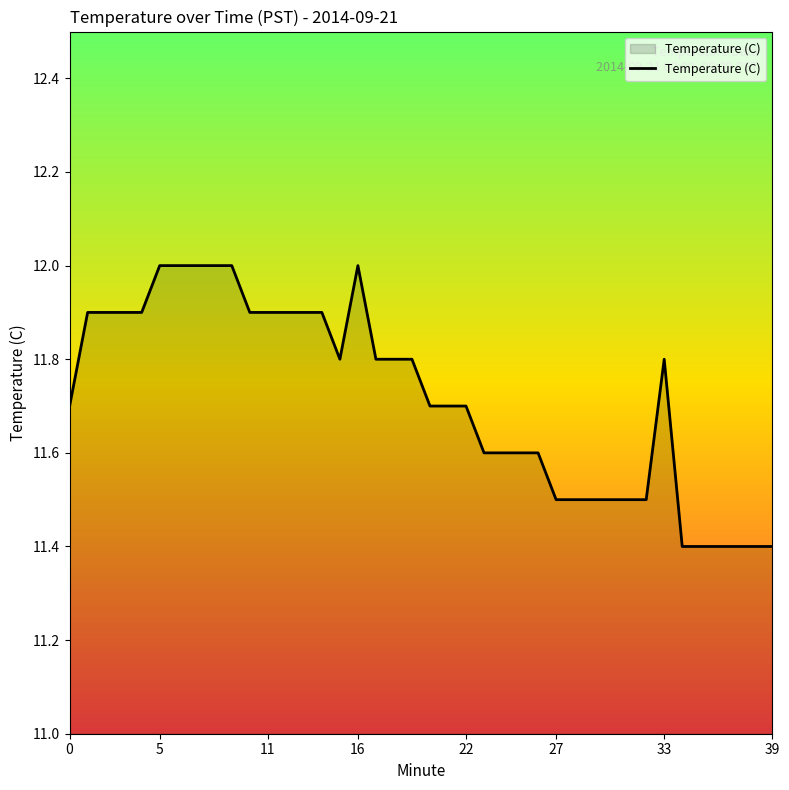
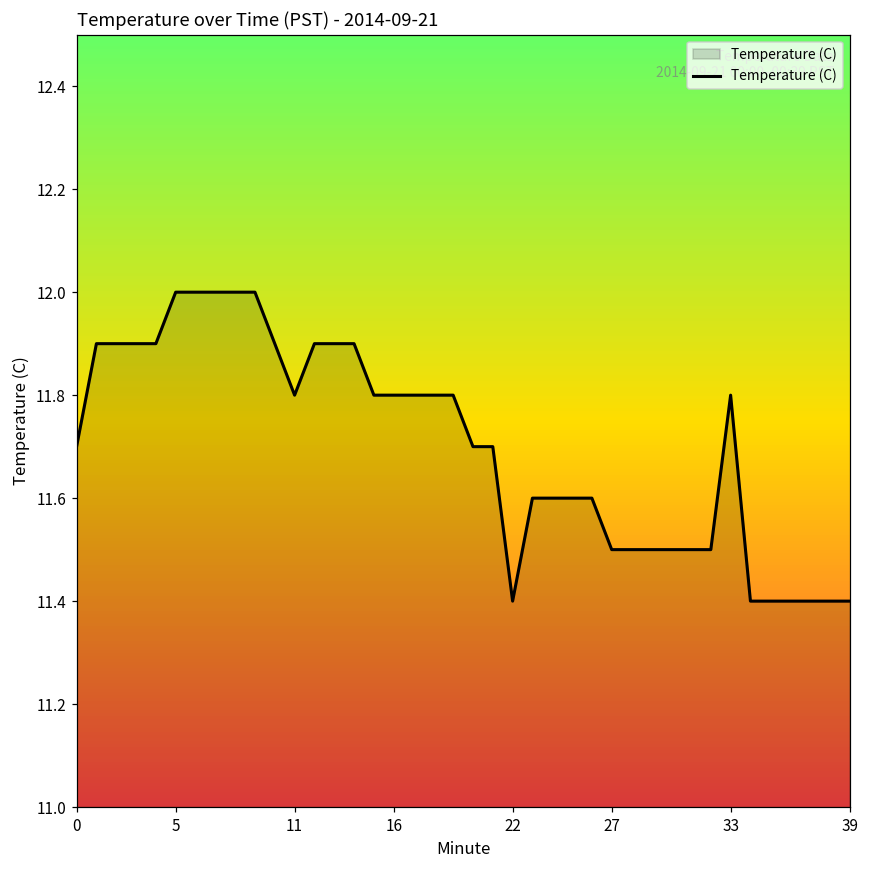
11: 11.9 -> 11.8
16: 12.0 -> 11.8
22: 11.7 -> 11.4
